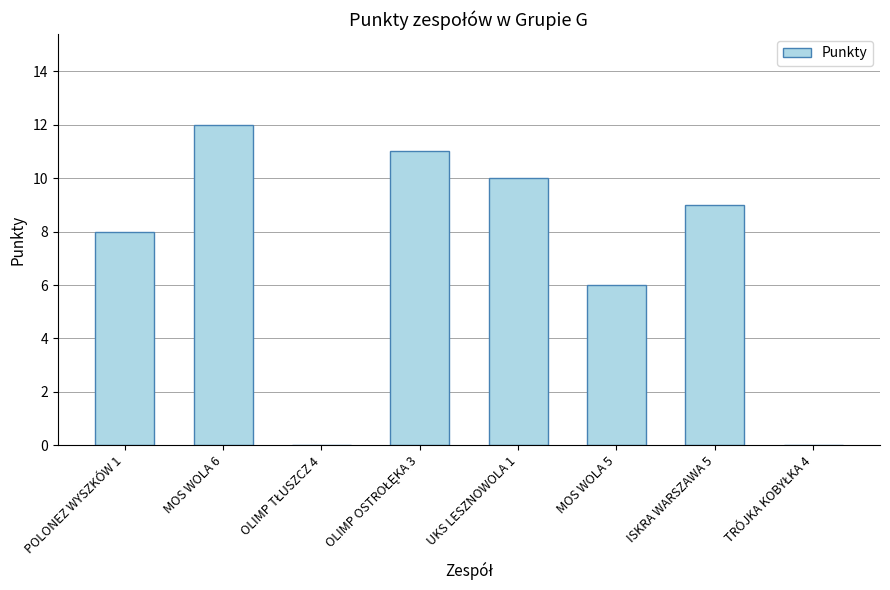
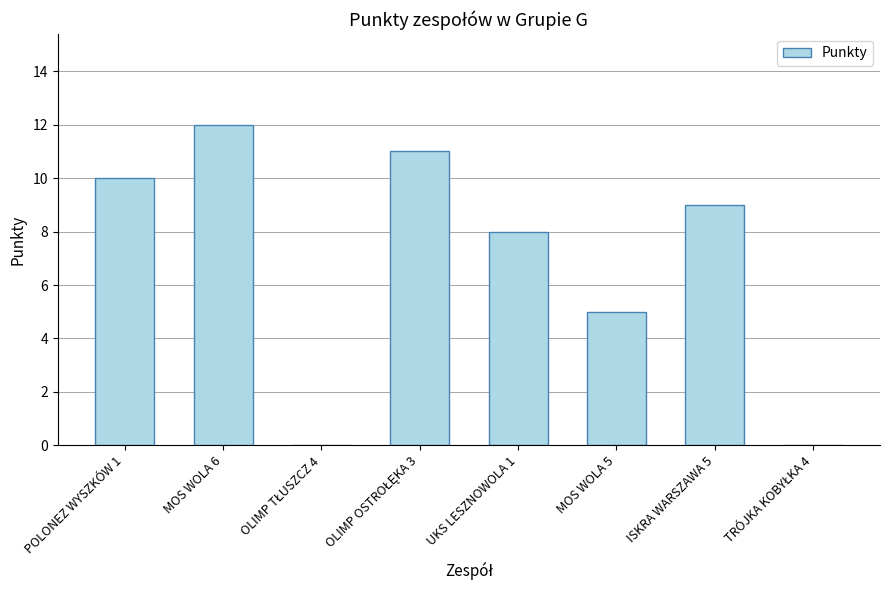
POLONEZ WYSZKÓW 1: 8 -> 10
UKS LESZNOWOLA 1: 10 -> 8
MOS WOLA 5: 6 -> 5
